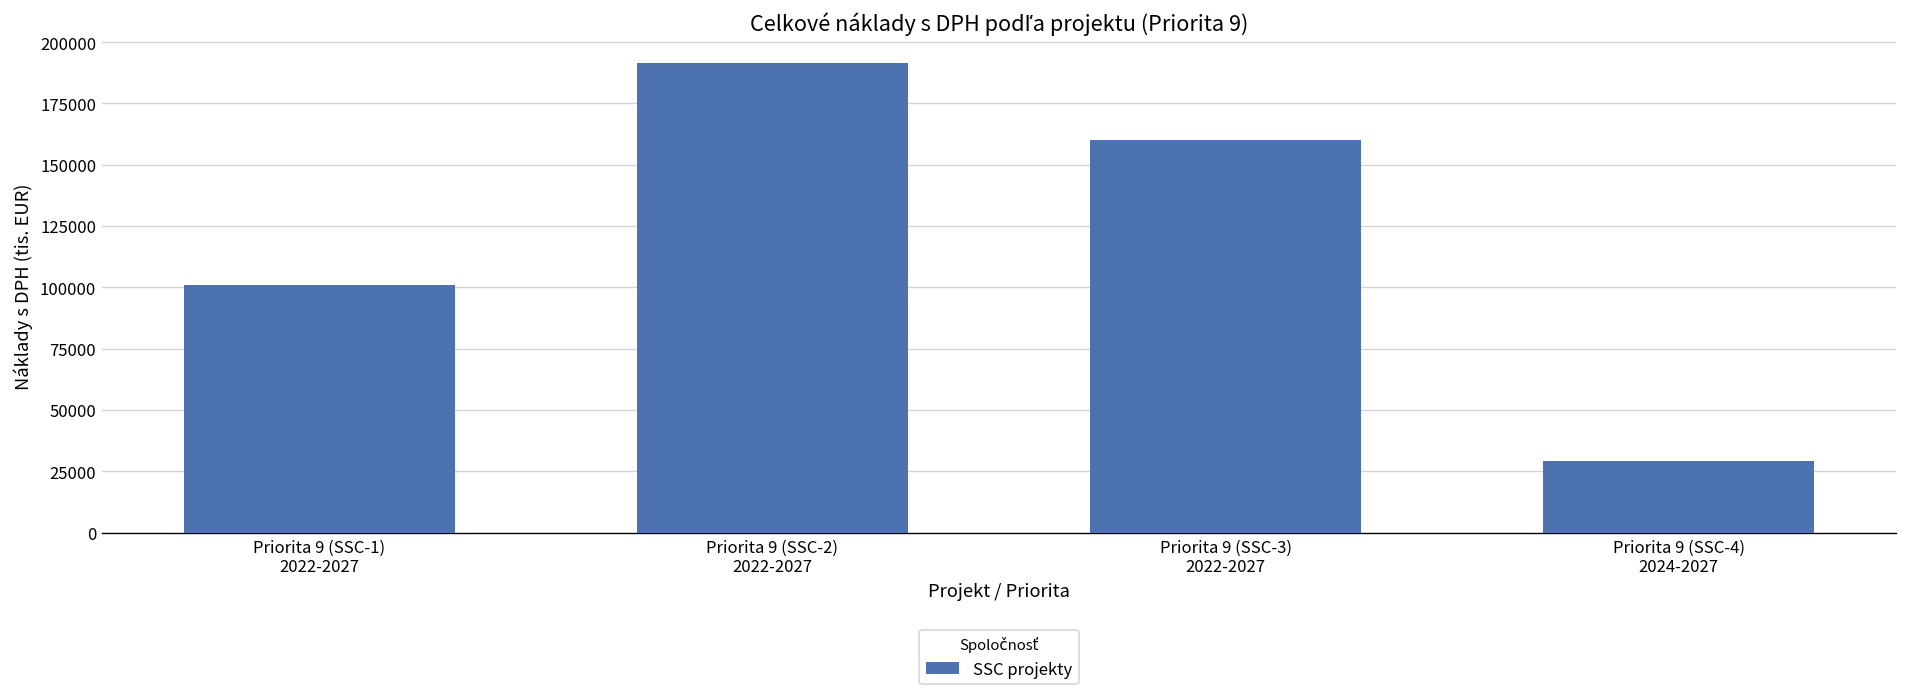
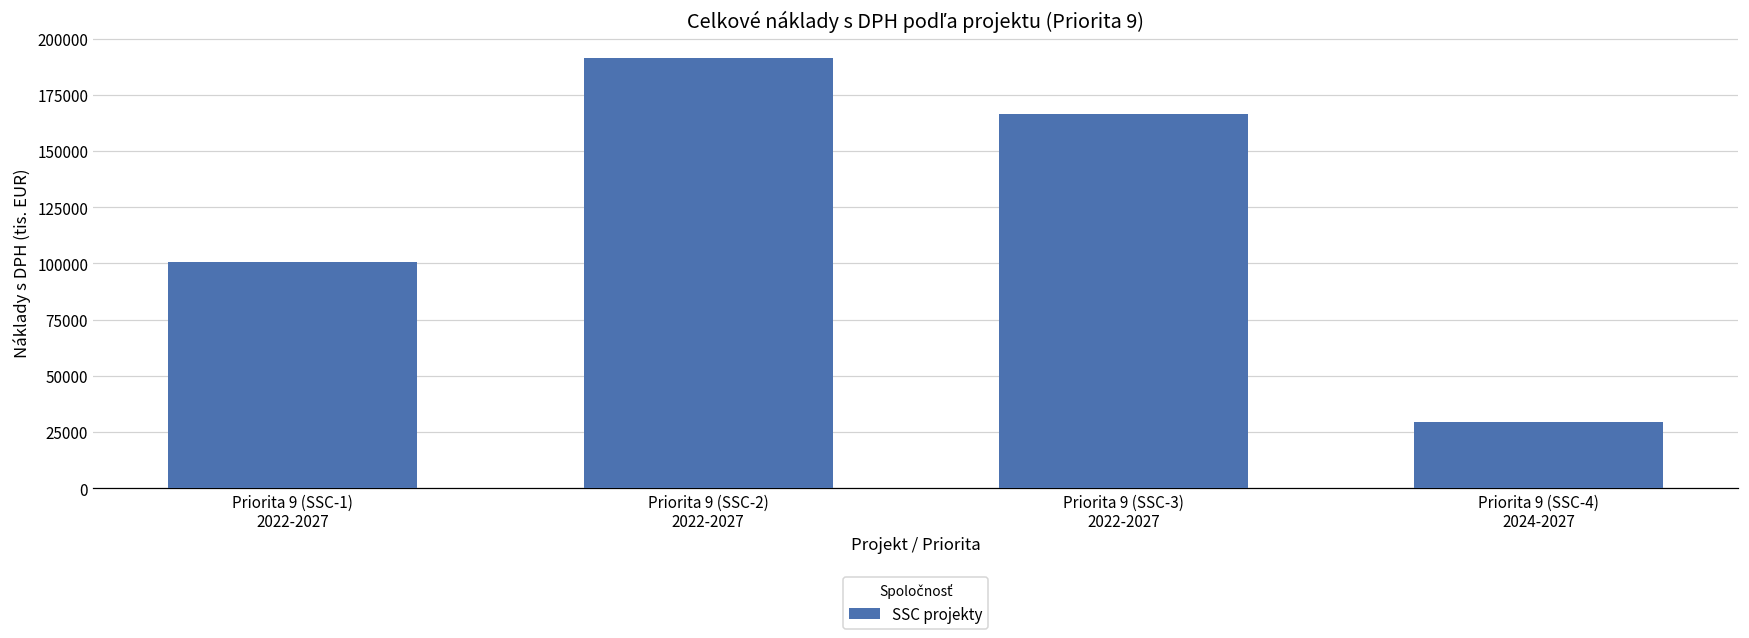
Priorita 9 (SSC-3) 2022-2027: 160000 -> 166000
